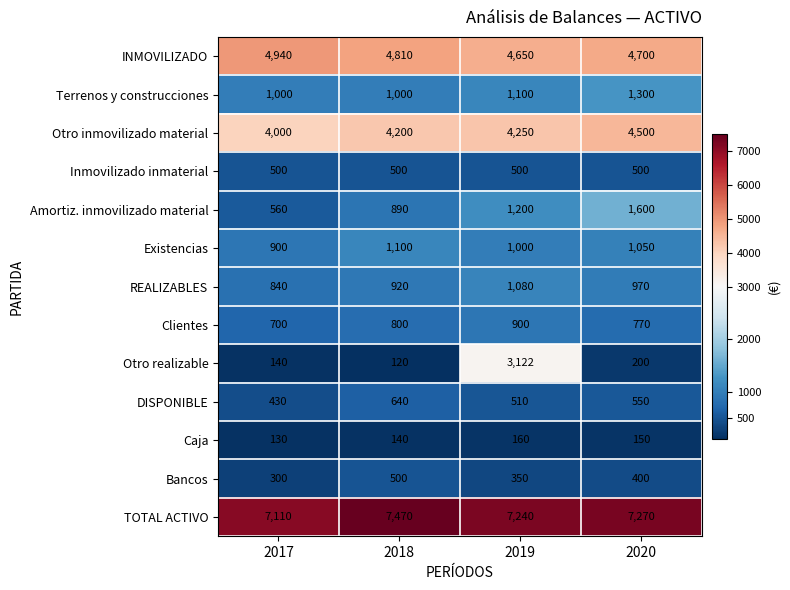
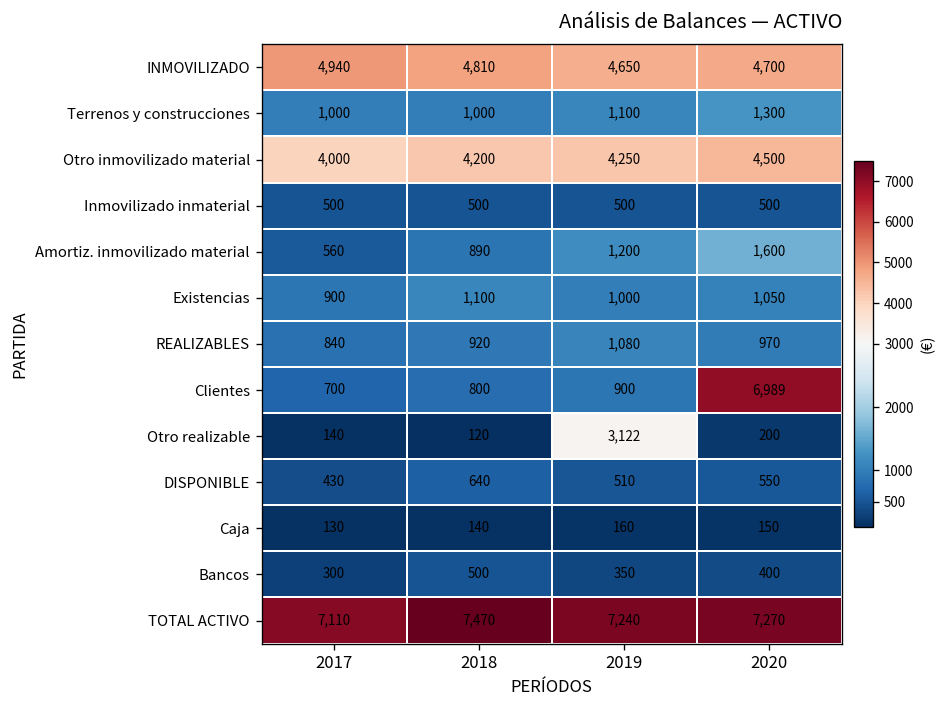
Clientes, 2020: 770 -> 6,989
